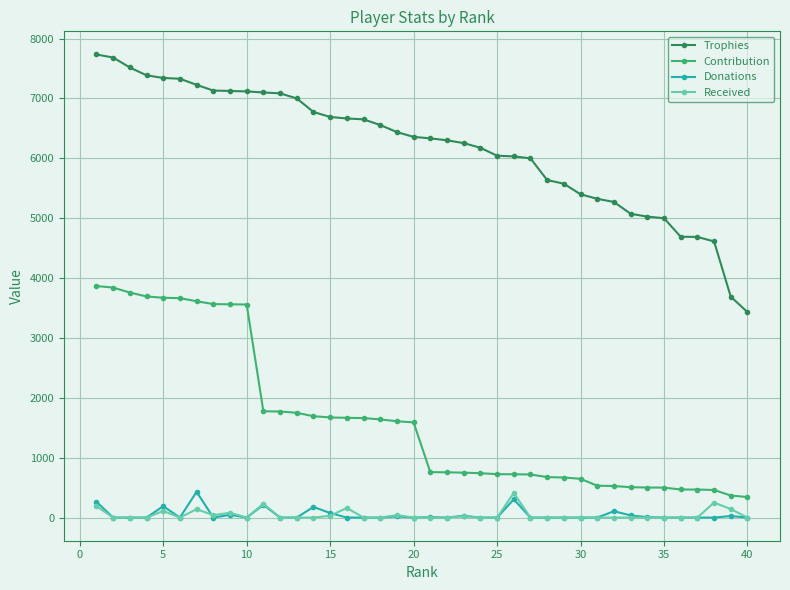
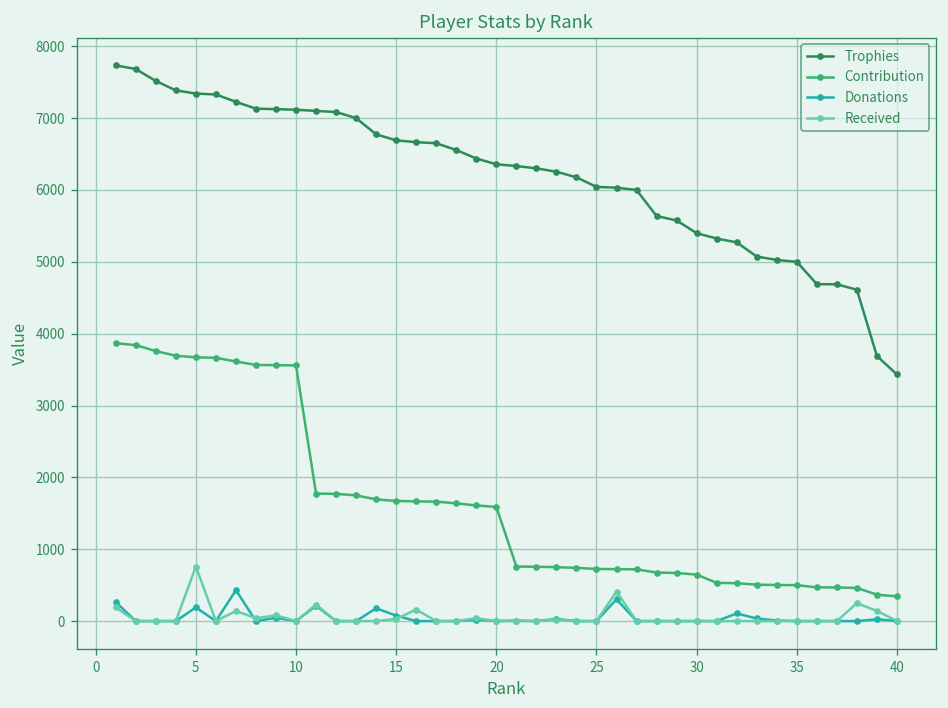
Received, 5: 100 -> 800
